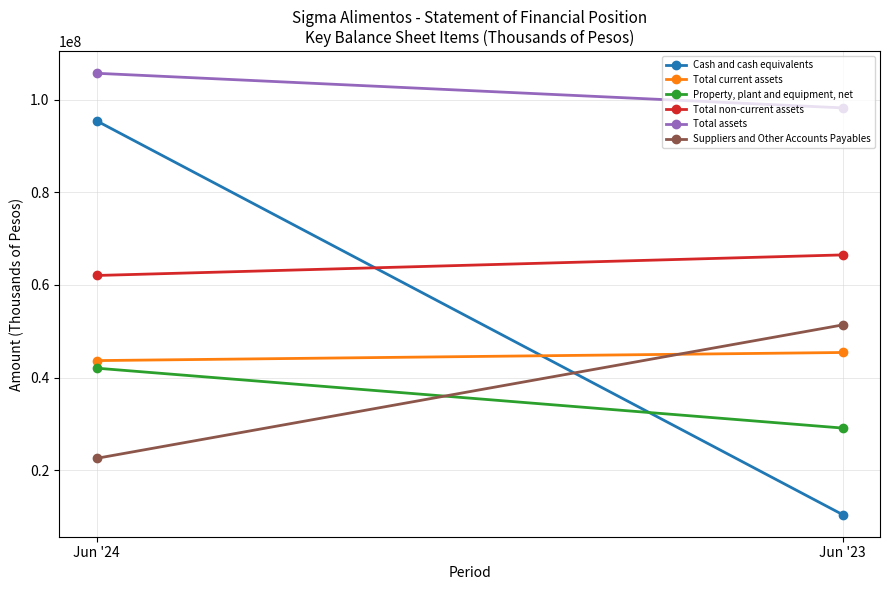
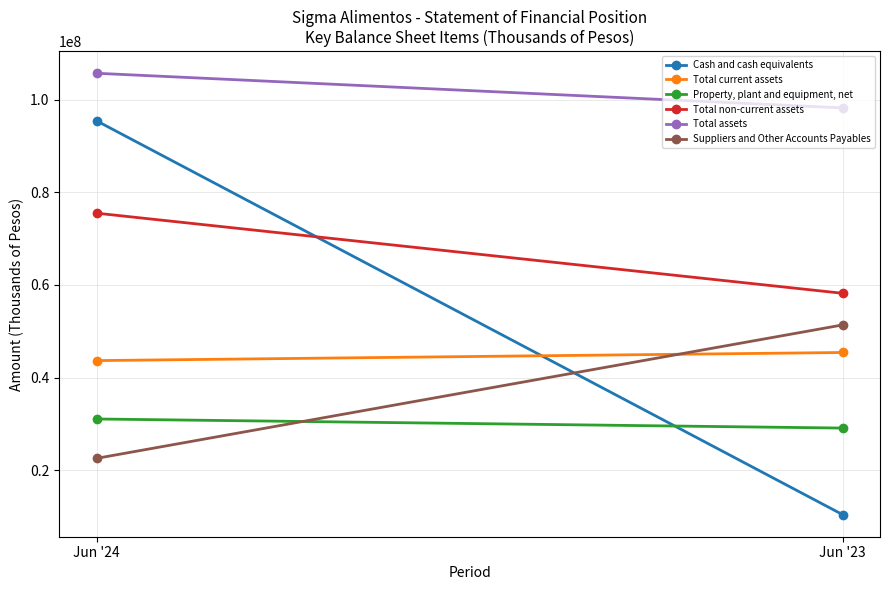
Property, plant and equipment, net, Jun '24: 42000000 -> 31000000
Total non-current assets, Jun '24: 62000000 -> 75000000
Total non-current assets, Jun '23: 66000000 -> 58000000
